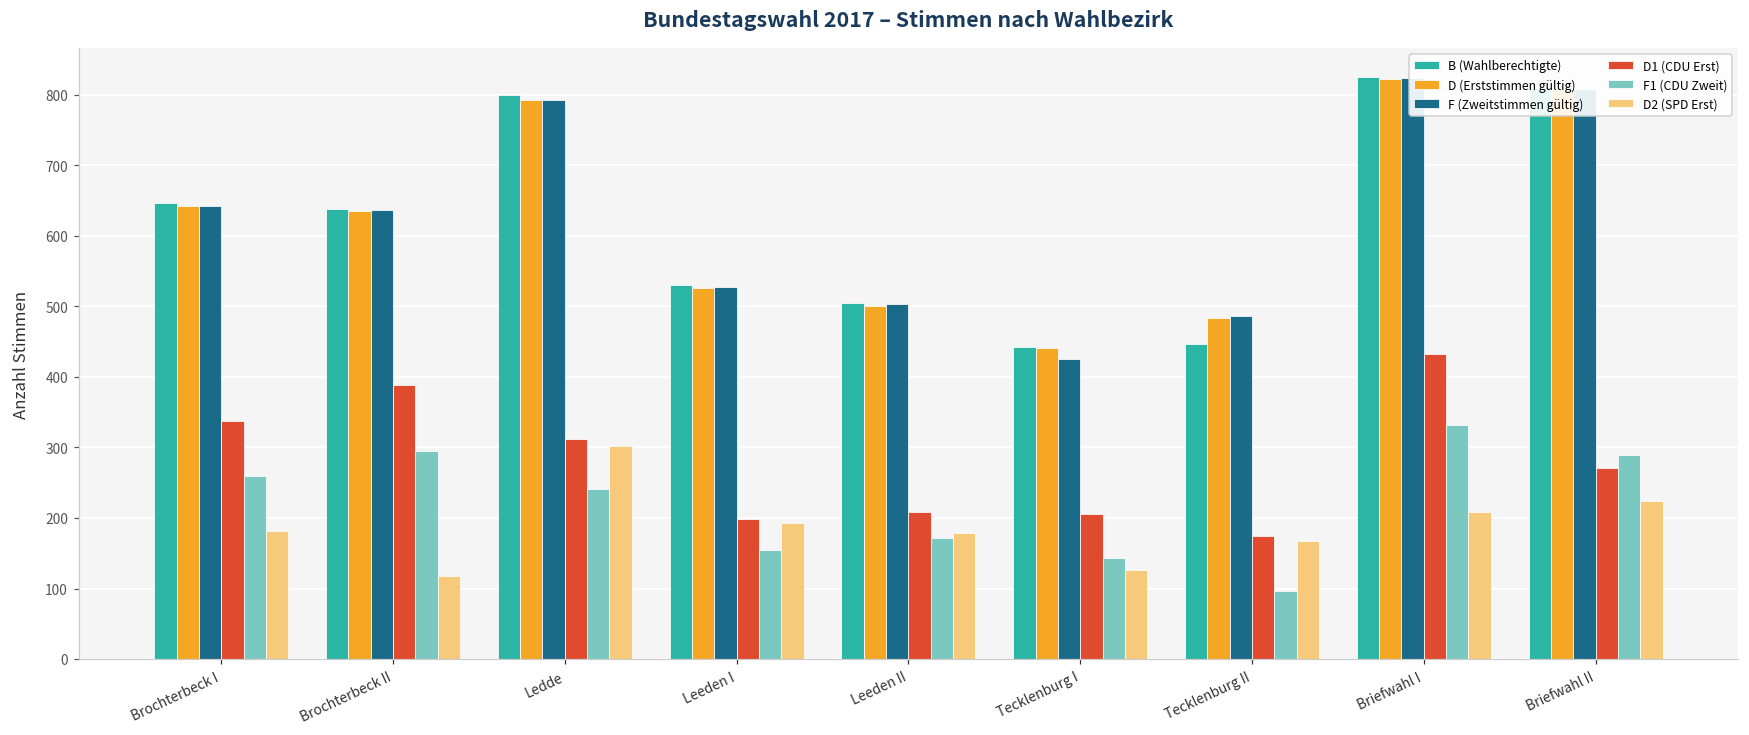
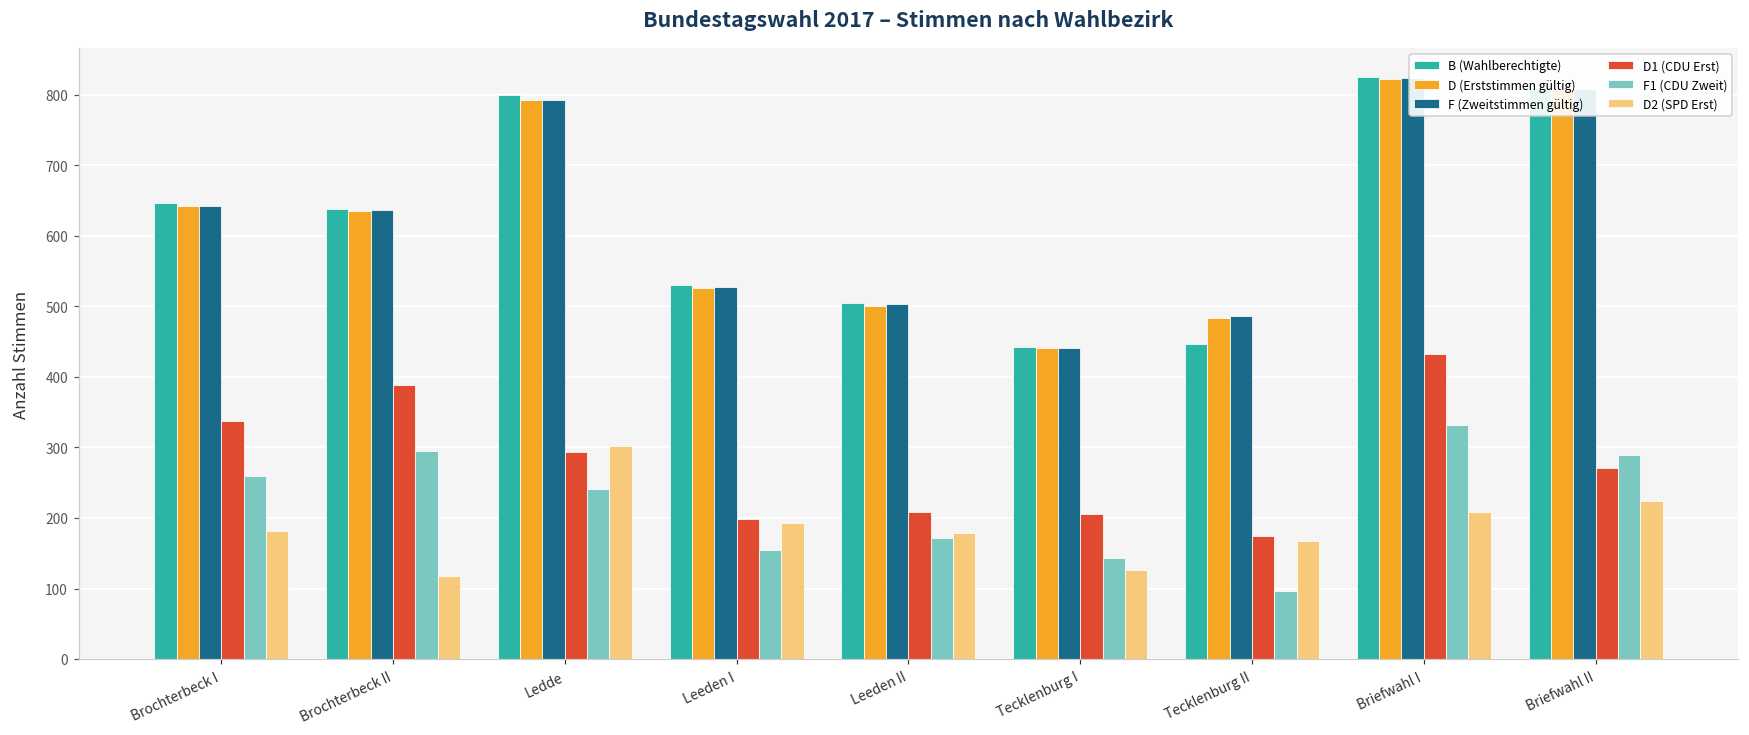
D1 (CDU Erst), Ledde: 310 -> 290
F (Zweitstimmen gültig), Tecklenburg I: 430 -> 440
